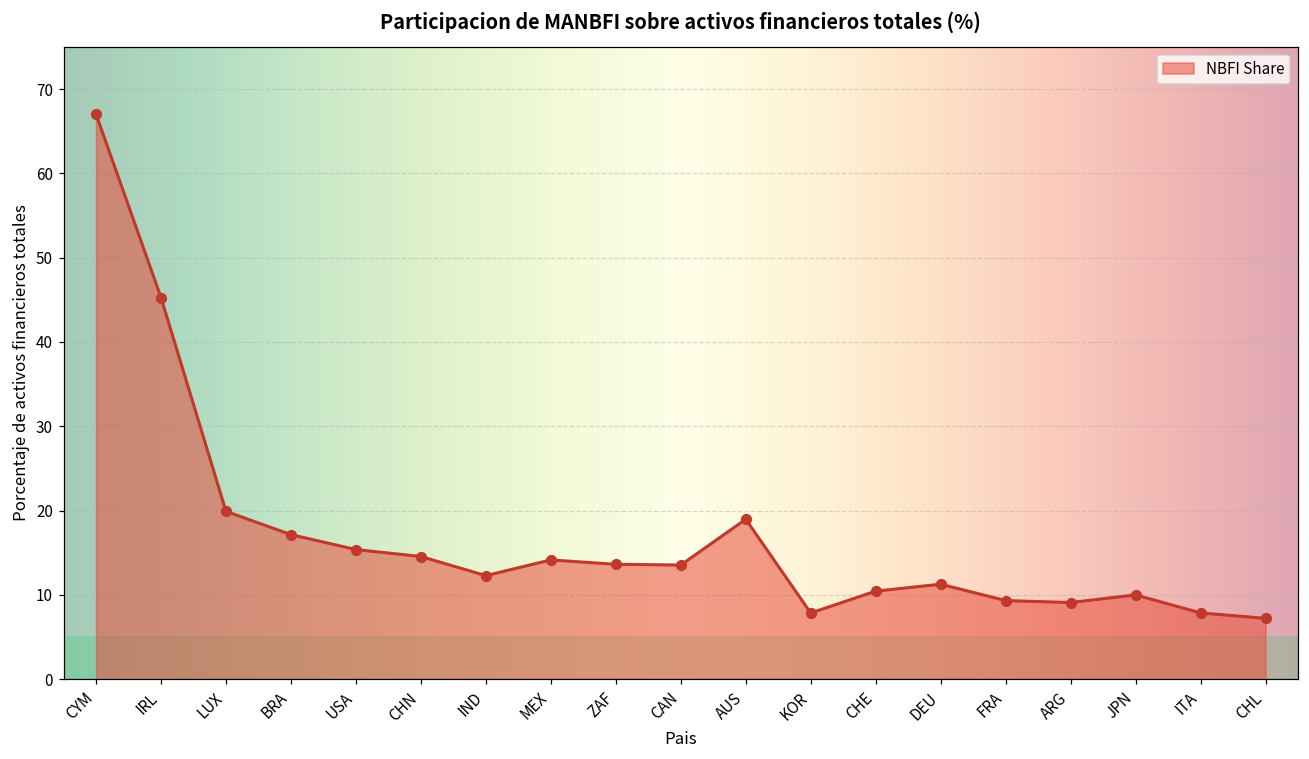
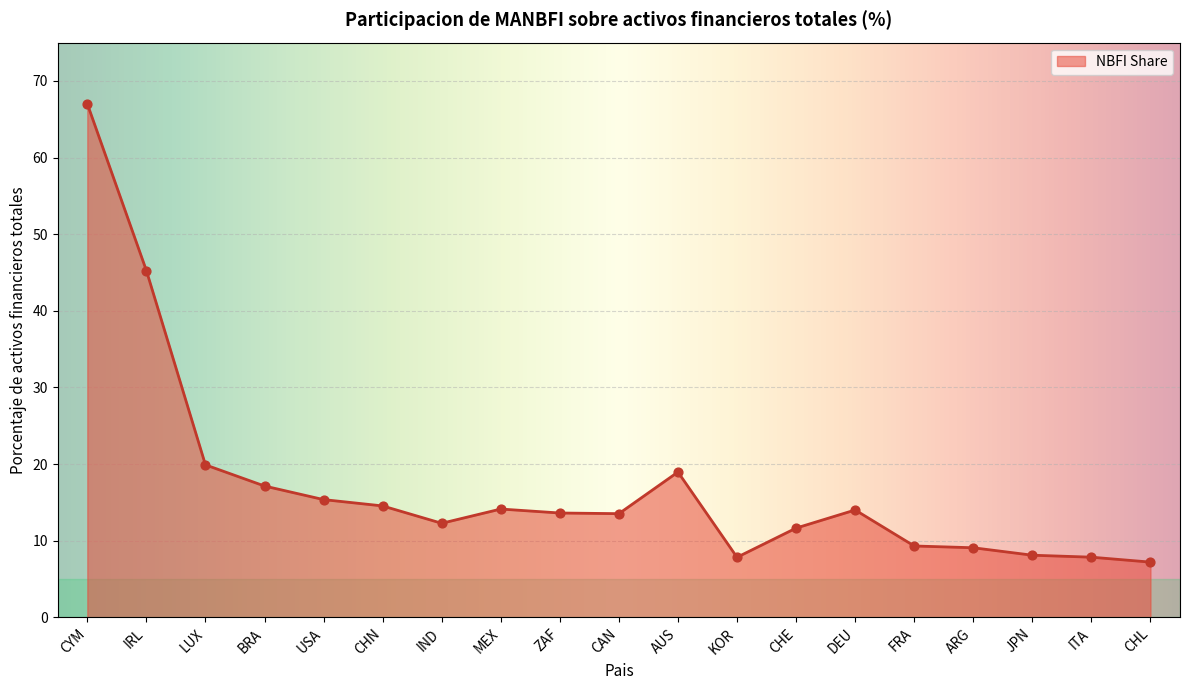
CHE: 10 -> 12
DEU: 11 -> 14
JPN: 10 -> 8
